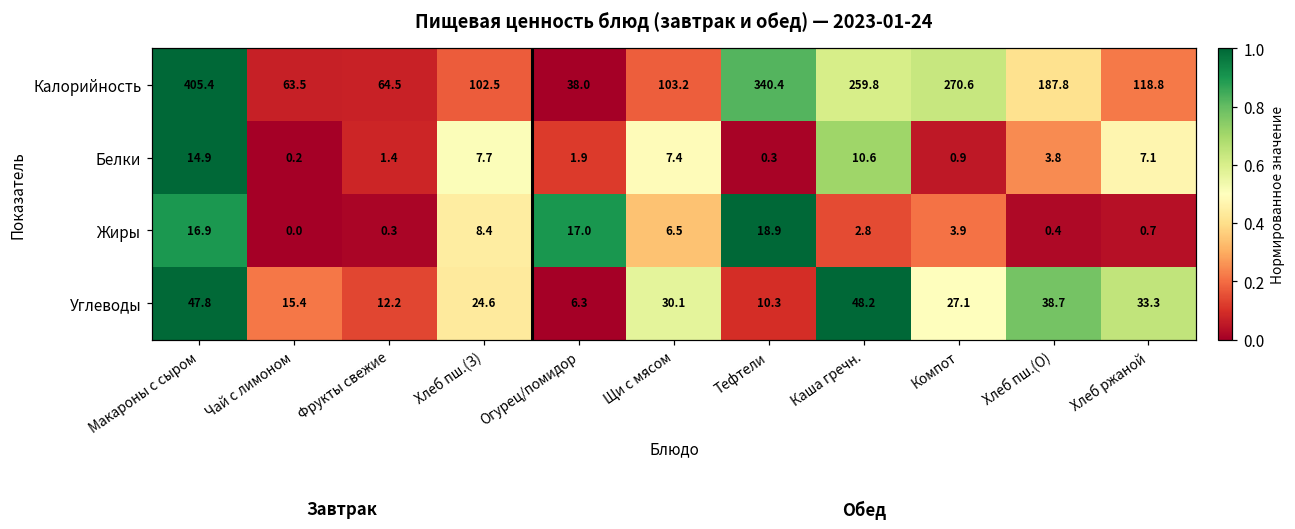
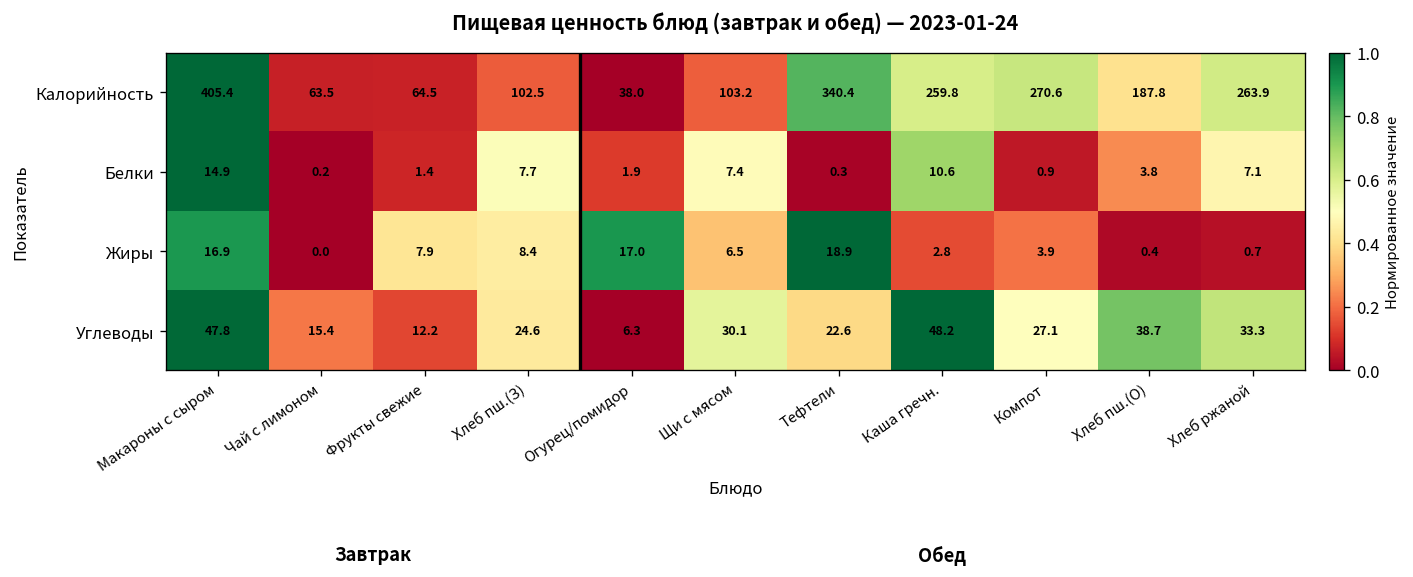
Калорийность, Хлеб ржаной: 118.8 -> 263.9
Жиры, Фрукты свежие: 0.3 -> 7.9
Углеводы, Тефтели: 10.3 -> 22.6
